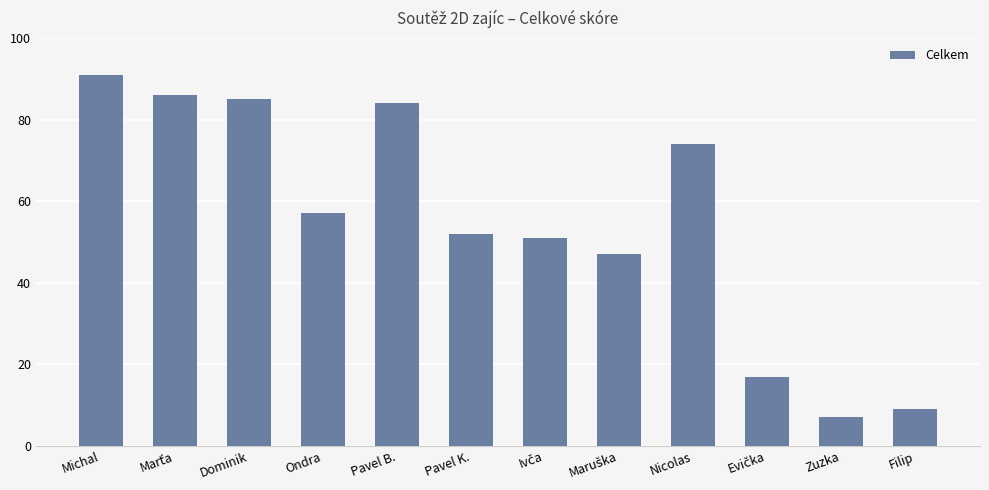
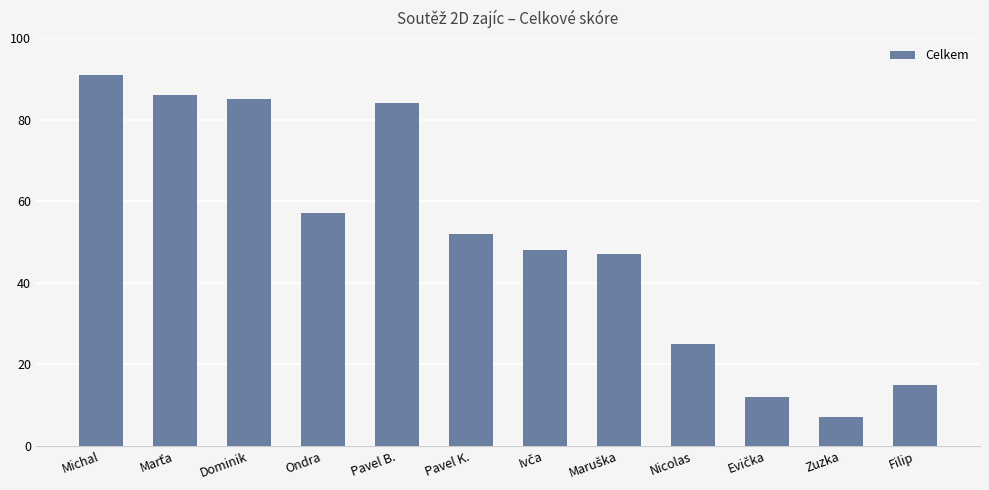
Ivča: 51 -> 48
Nicolas: 74 -> 25
Evička: 17 -> 12
Filip: 9 -> 15
